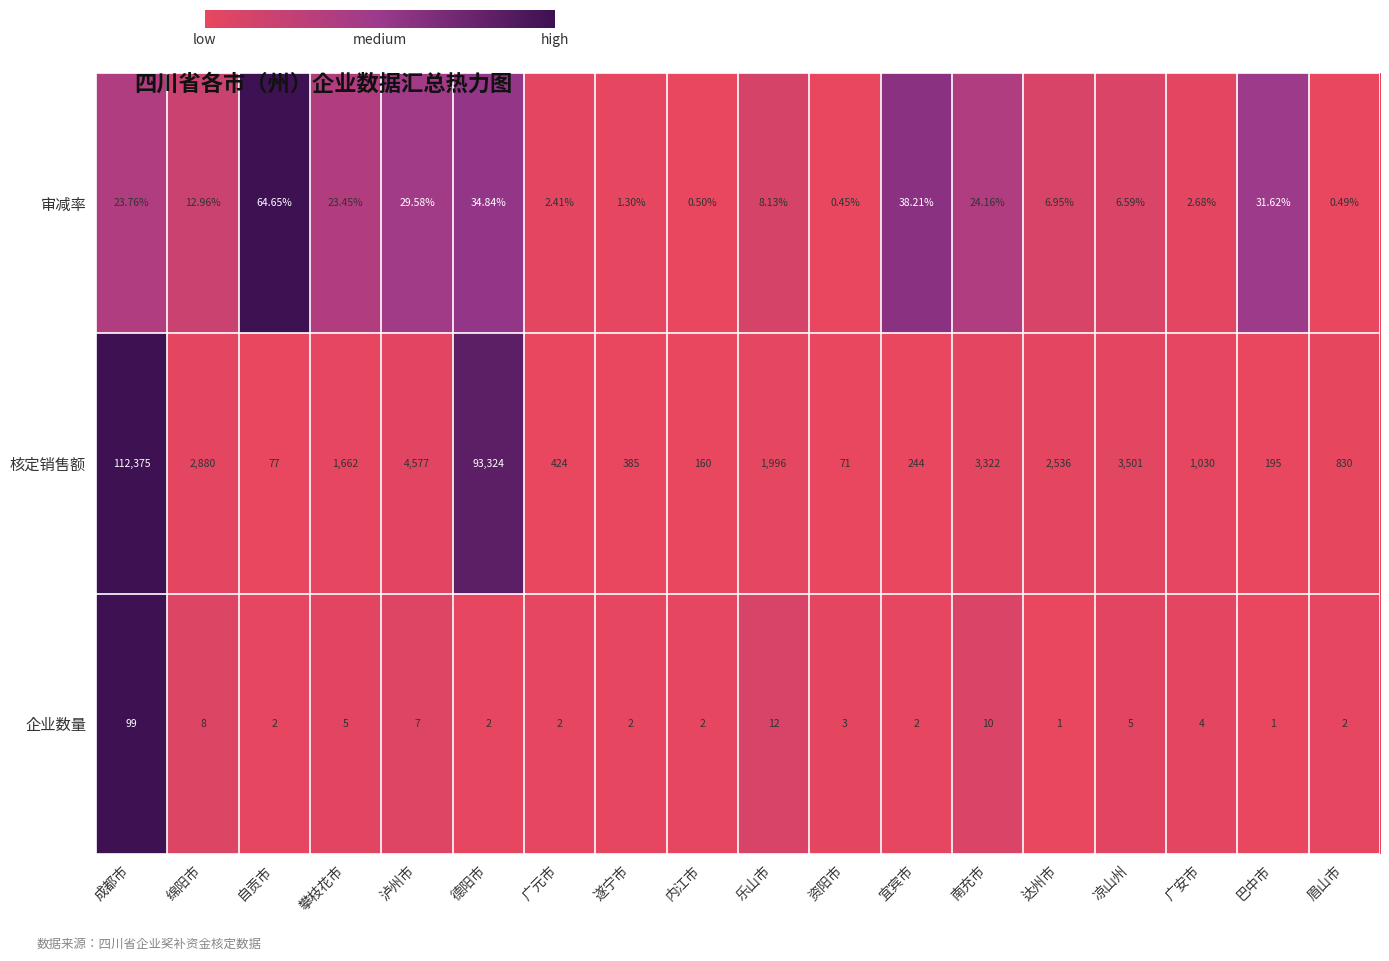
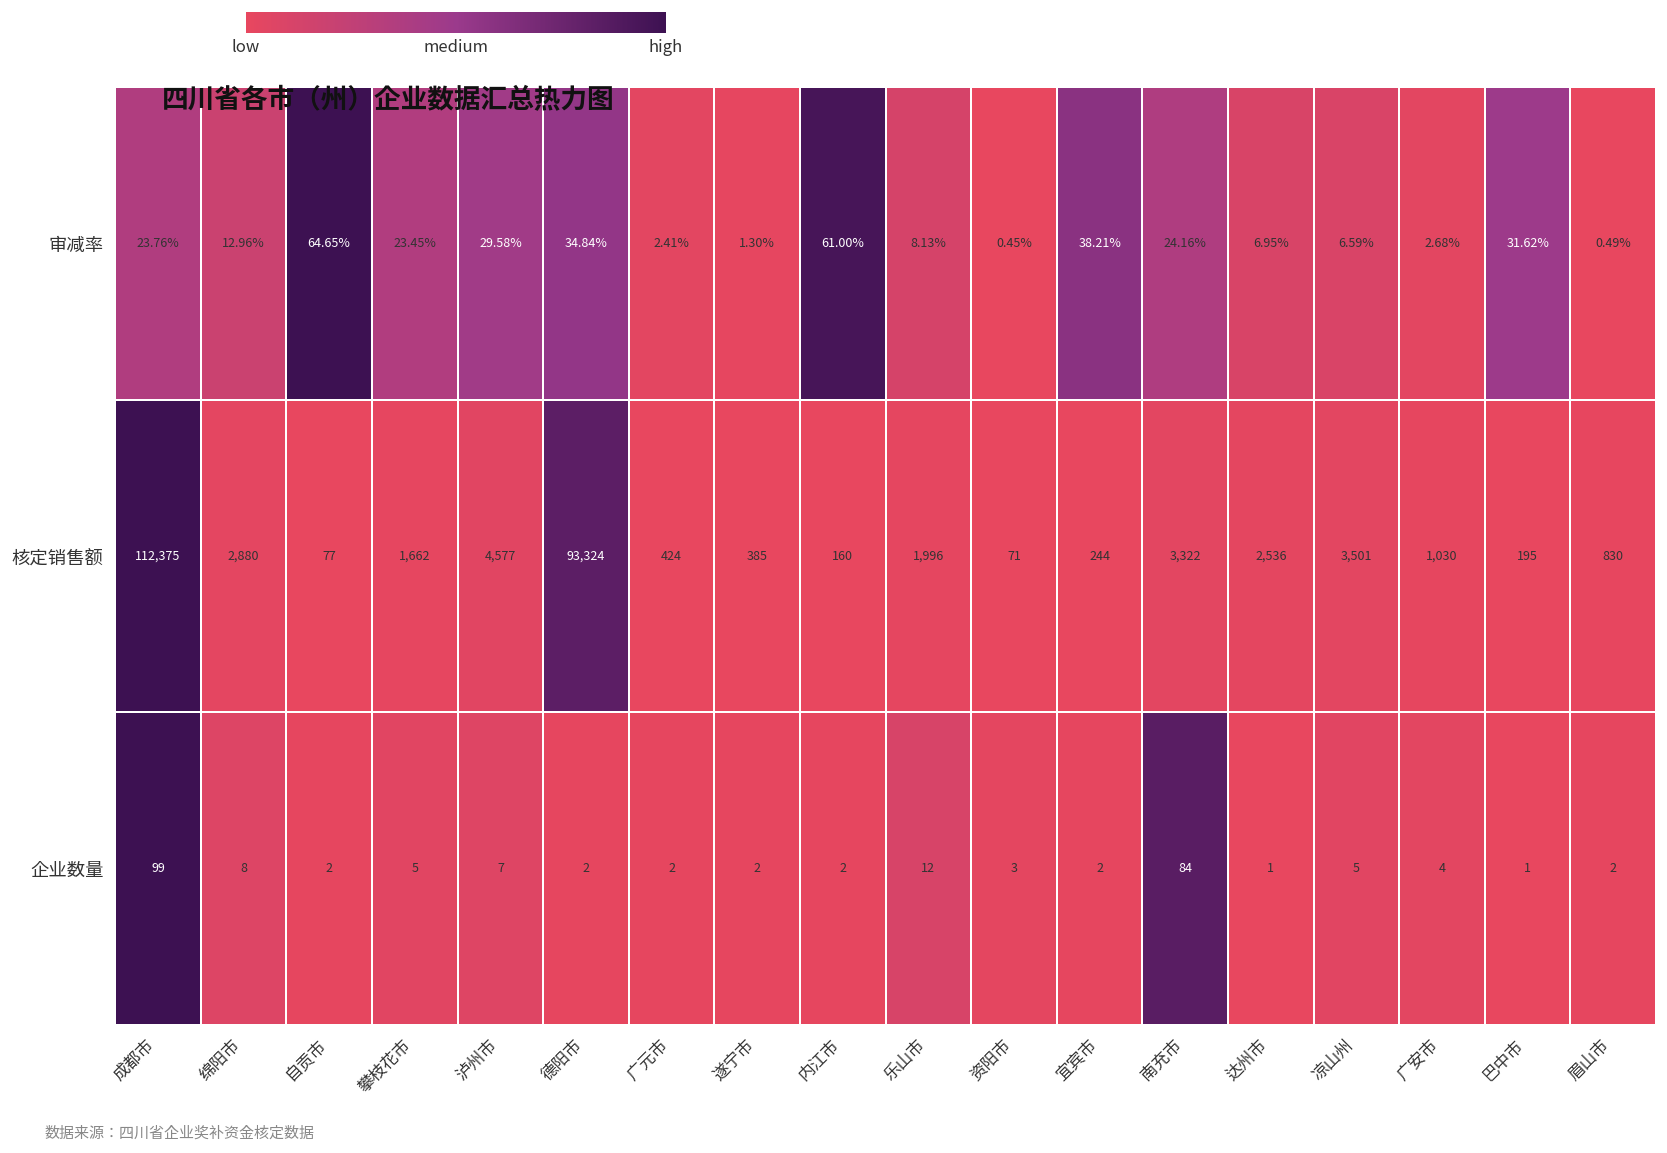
审减率, 内江市: 0.50% -> 61.00%
企业数量, 南充市: 10 -> 84
